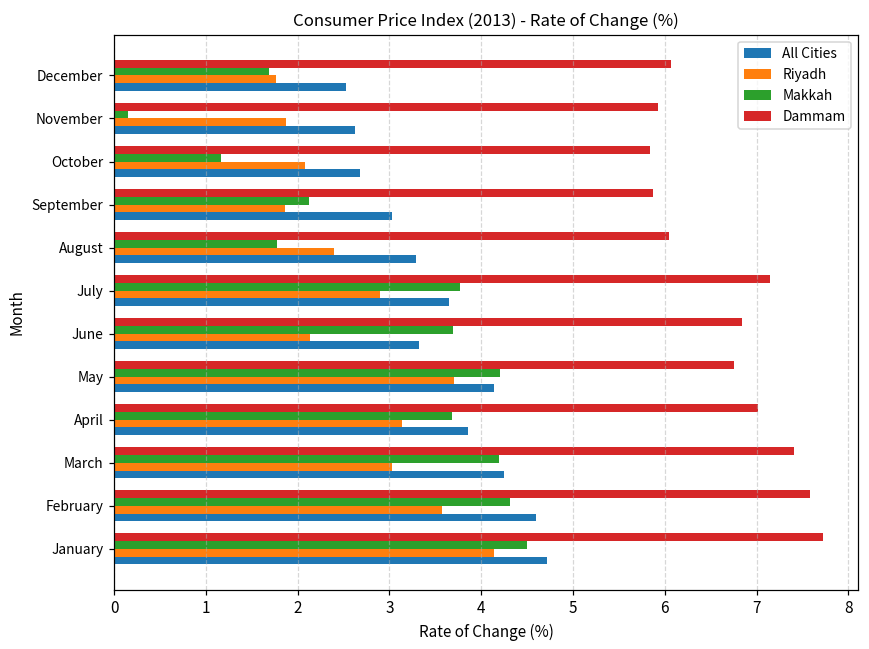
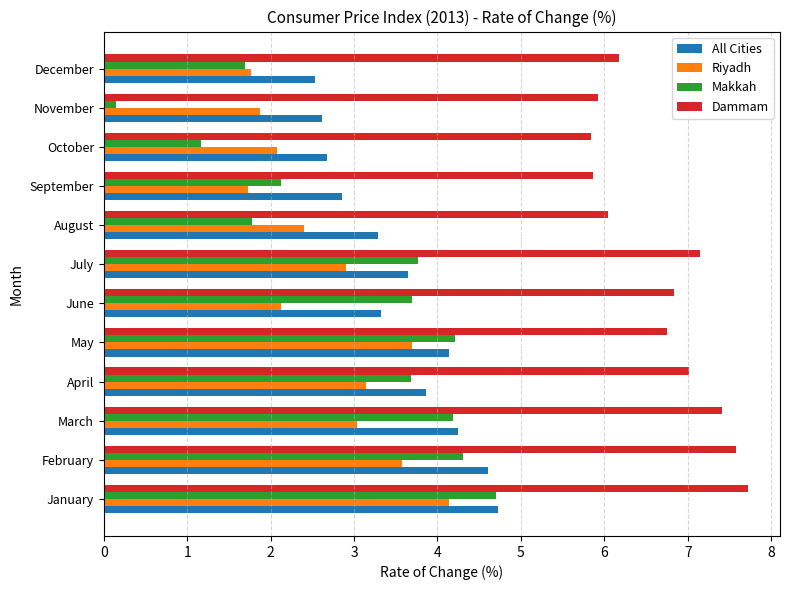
Dammam, December: 6.1 -> 6.2
Riyadh, September: 1.9 -> 1.7
All Cities, September: 3.0 -> 2.9
Makkah, January: 4.5 -> 4.7
